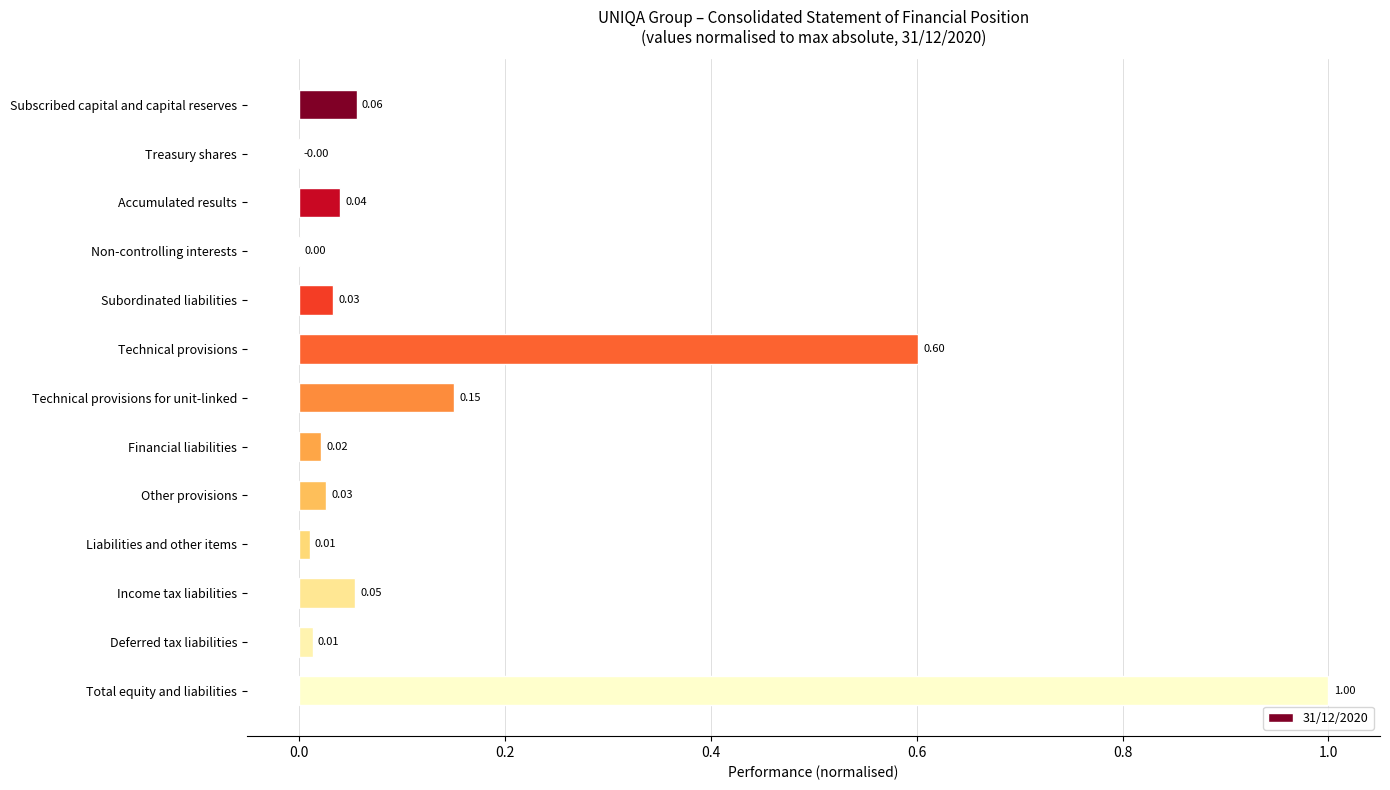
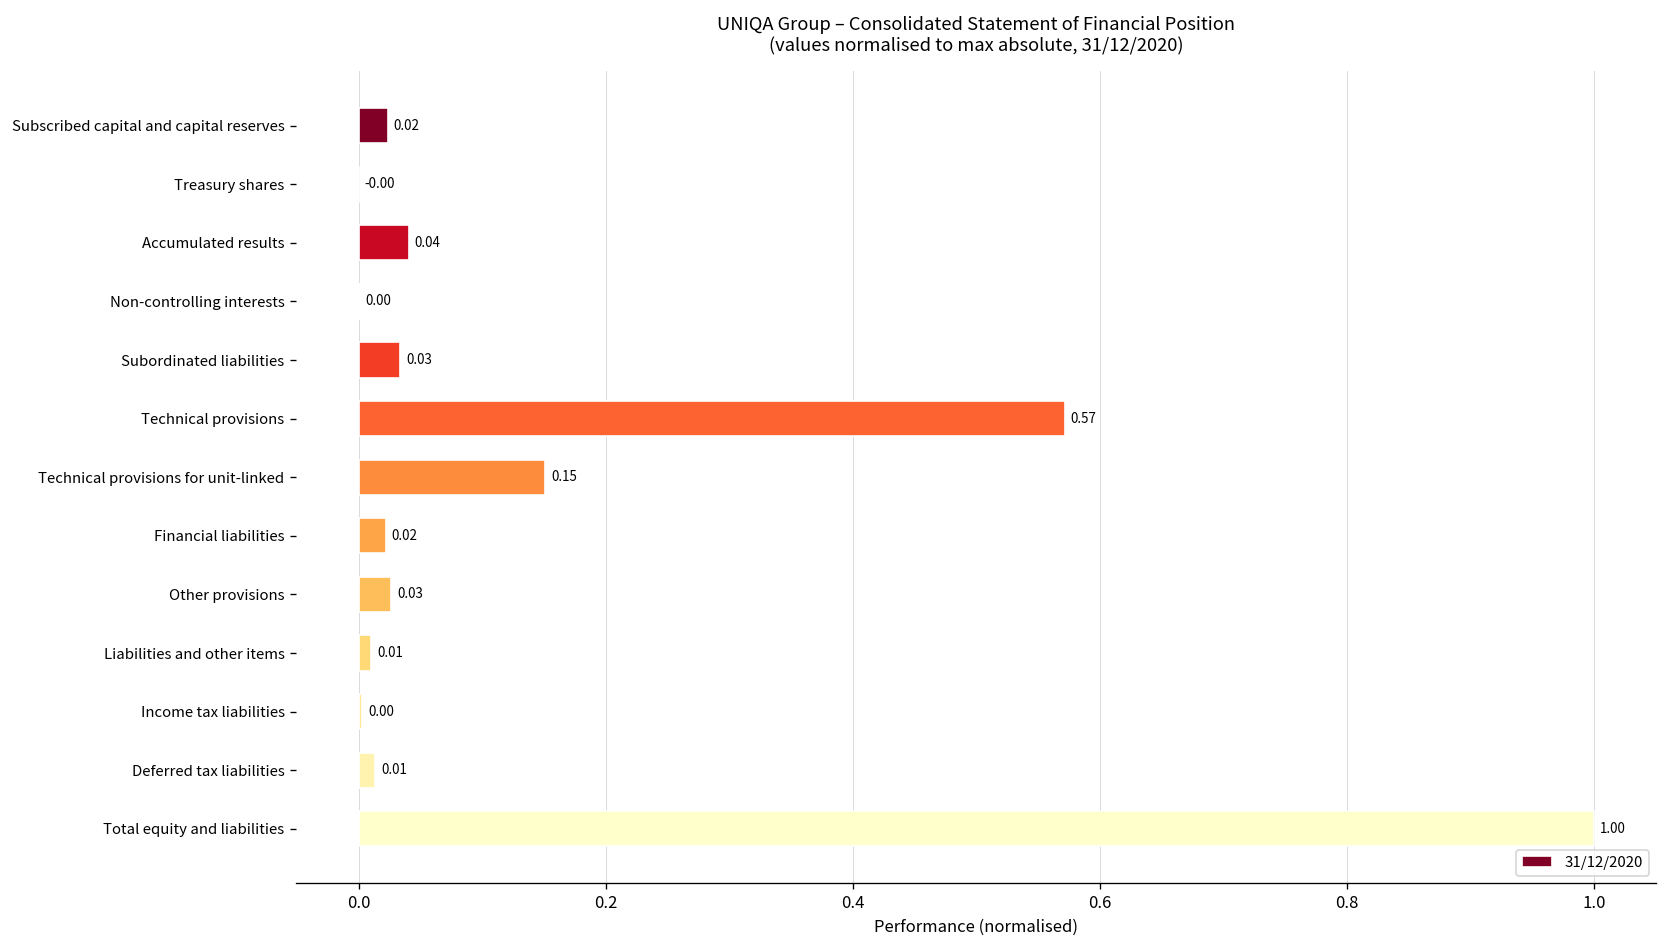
Subscribed capital and capital reserves: 0.06 -> 0.02
Technical provisions: 0.60 -> 0.57
Income tax liabilities: 0.05 -> 0.00
